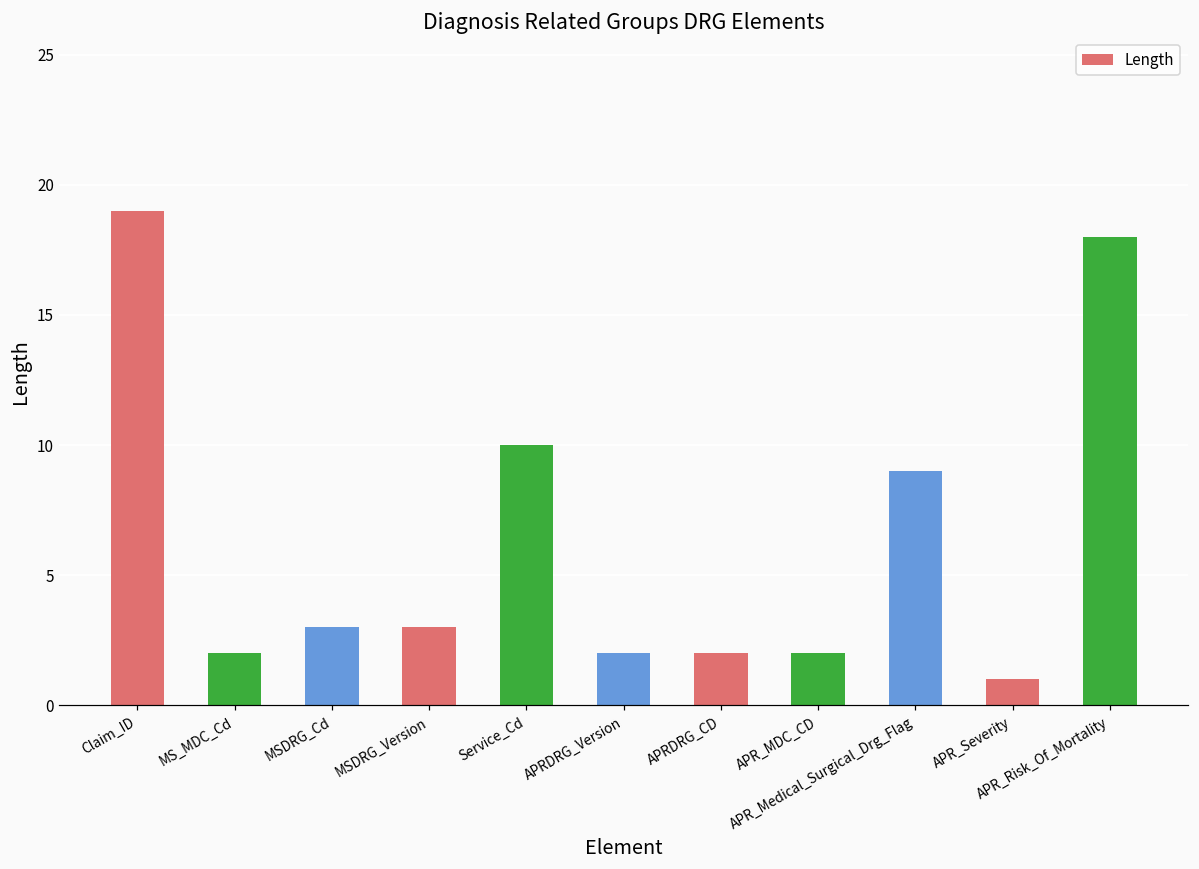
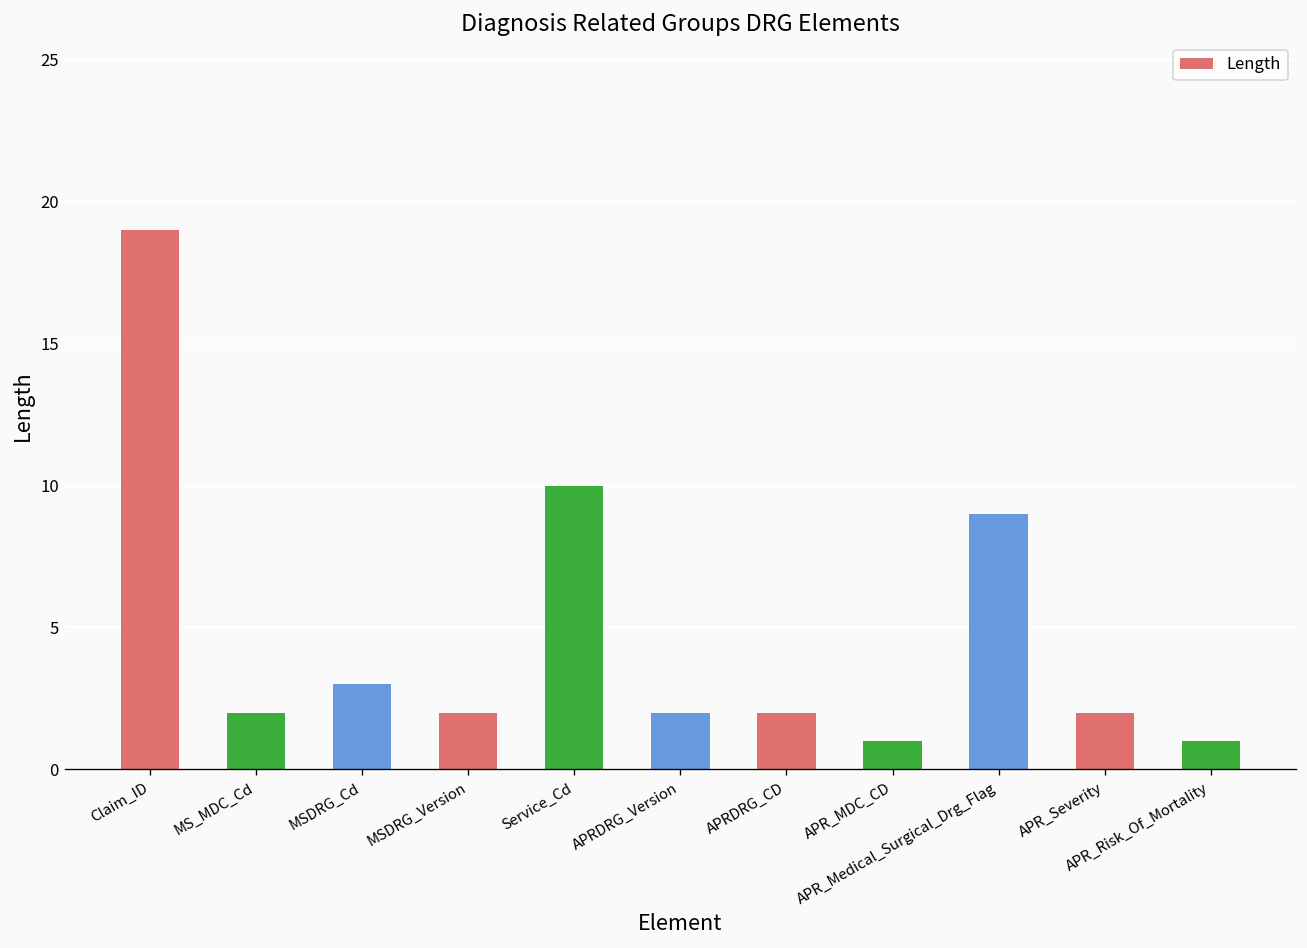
MSDRG_Version: 3 -> 2
APR_MDC_CD: 2 -> 1
APR_Severity: 1 -> 2
APR_Risk_Of_Mortality: 18 -> 1
